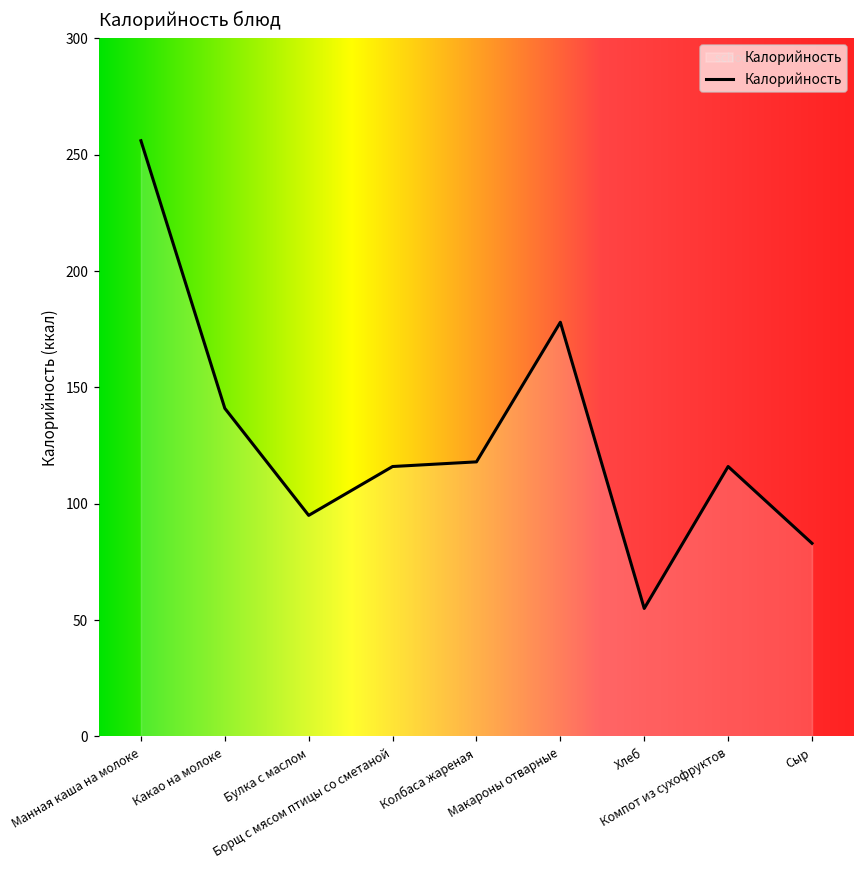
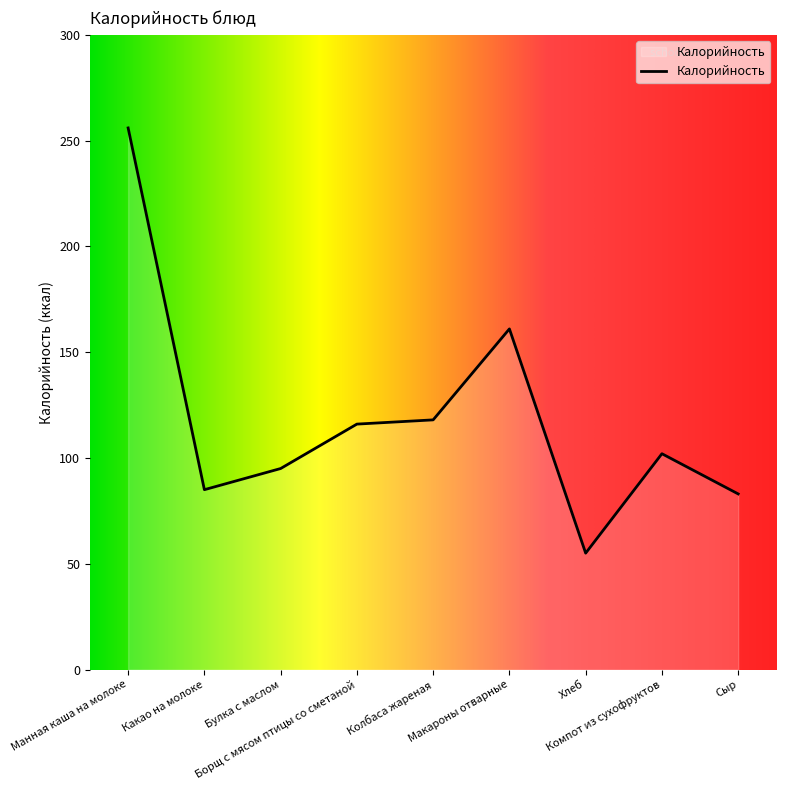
Какао на молоке: 141 -> 85
Макароны отварные: 178 -> 161
Компот из сухофруктов: 116 -> 102
